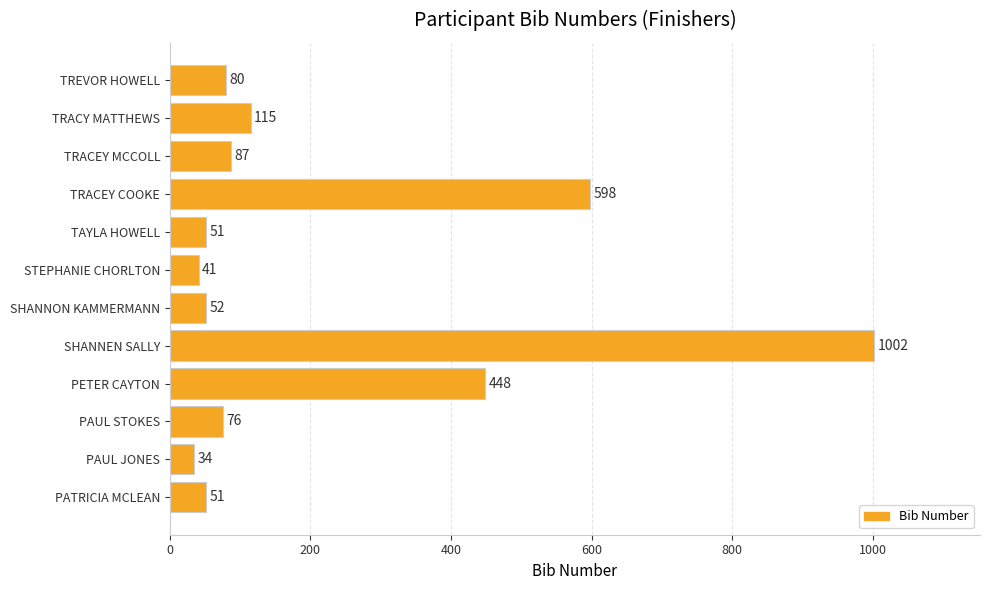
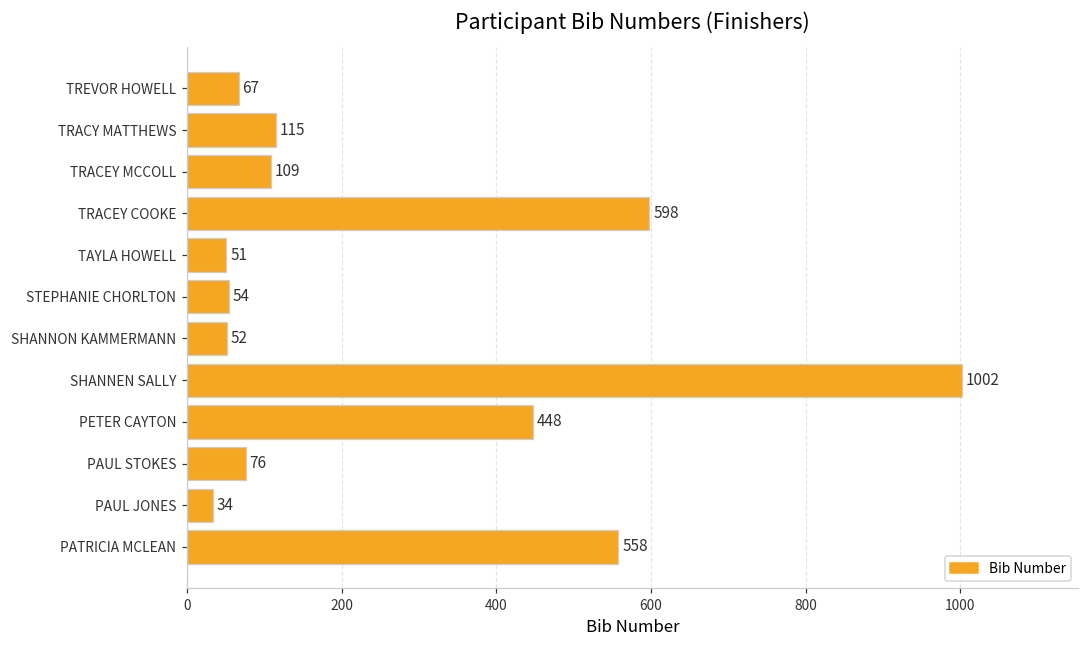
TREVOR HOWELL: 80 -> 67
TRACEY MCCOLL: 87 -> 109
STEPHANIE CHORLTON: 41 -> 54
PATRICIA MCLEAN: 51 -> 558
